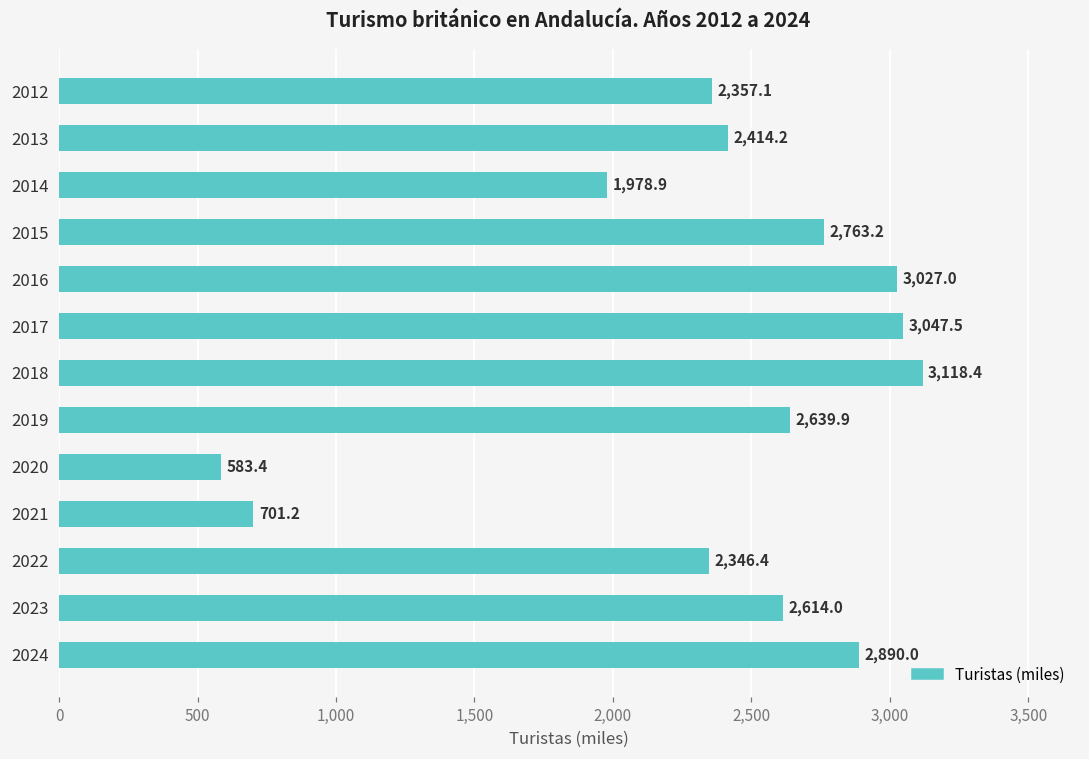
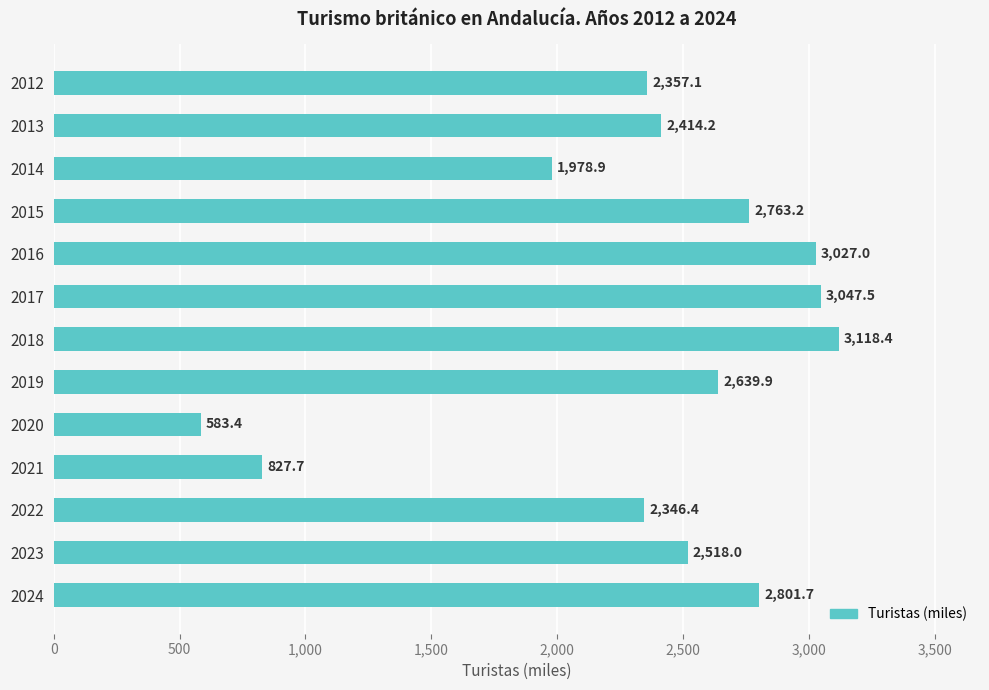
2021: 701.2 -> 827.7
2023: 2,614.0 -> 2,518.0
2024: 2,890.0 -> 2,801.7
